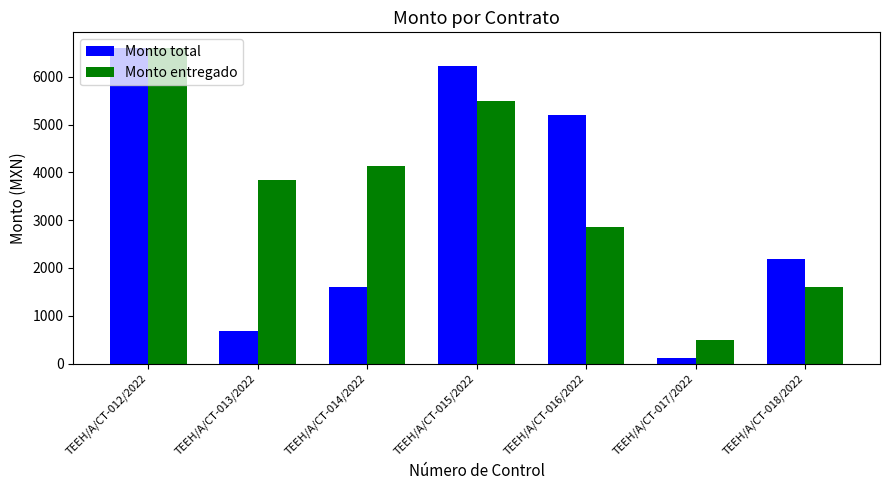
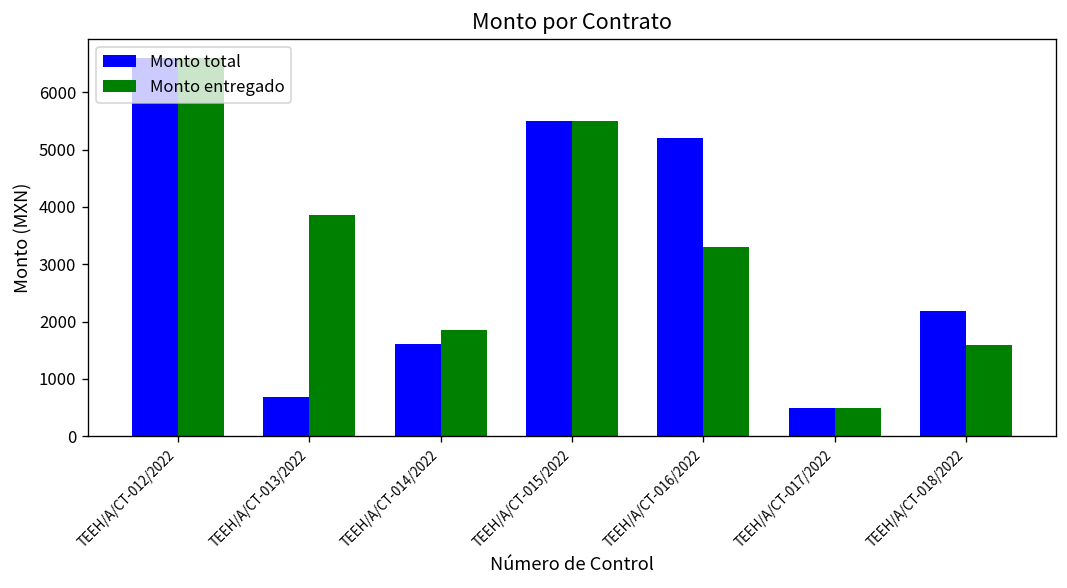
Monto entregado, TEEH/A/CT-014/2022: 4100 -> 1900
Monto total, TEEH/A/CT-015/2022: 6200 -> 5500
Monto entregado, TEEH/A/CT-016/2022: 2900 -> 3300
Monto total, TEEH/A/CT-017/2022: 100 -> 500
